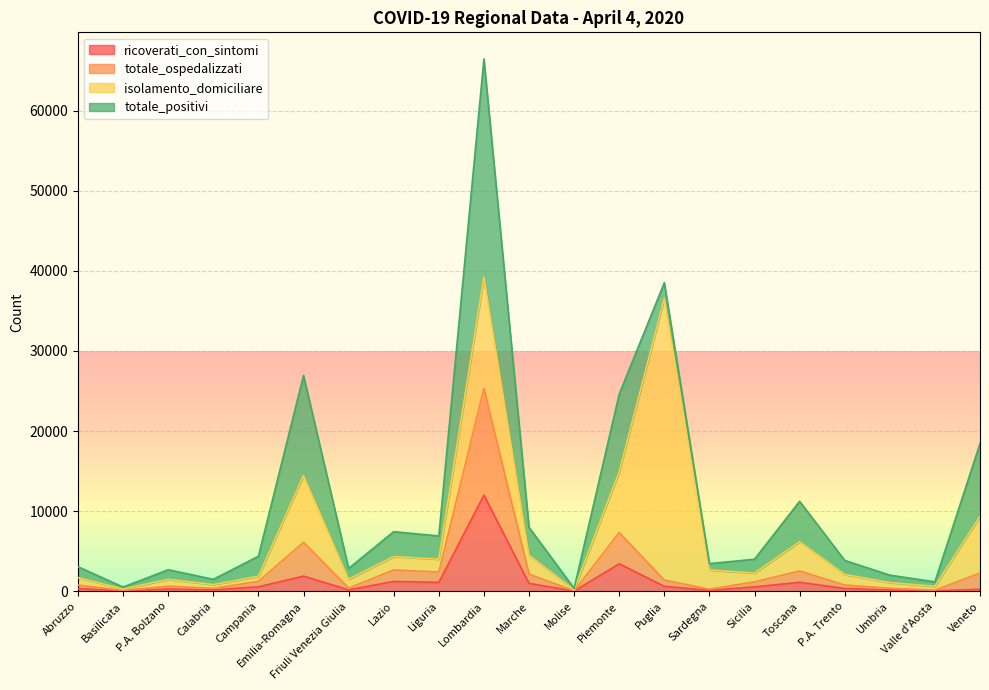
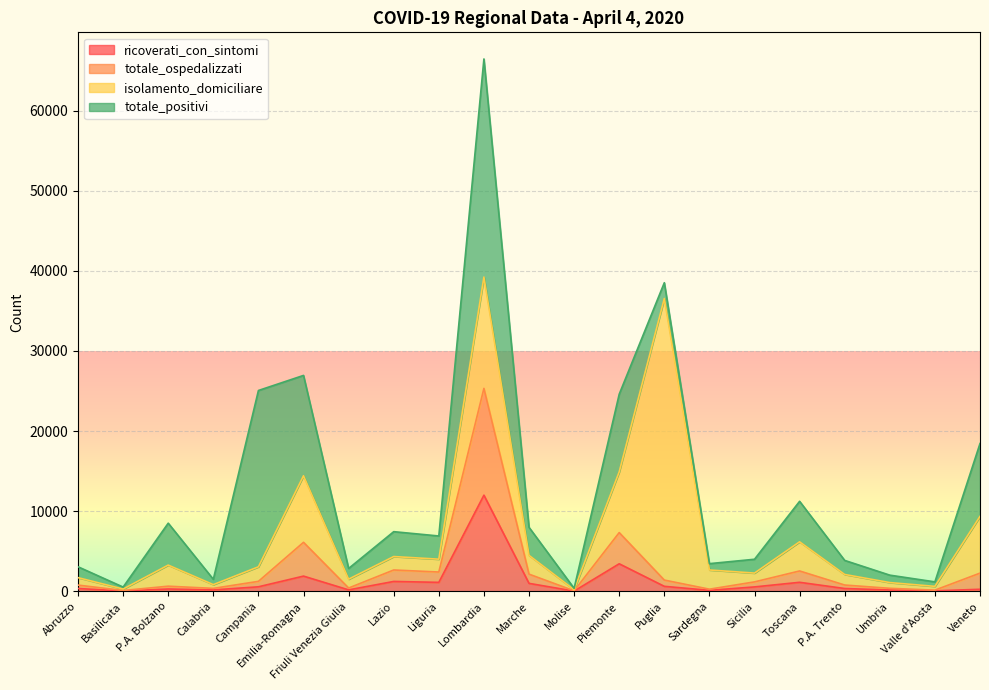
isolamento_domiciliare, P.A. Bolzano: 1000 -> 3000
totale_positivi, P.A. Bolzano: 1000 -> 5000
isolamento_domiciliare, Campania: 1000 -> 2000
totale_positivi, Campania: 2000 -> 22000
